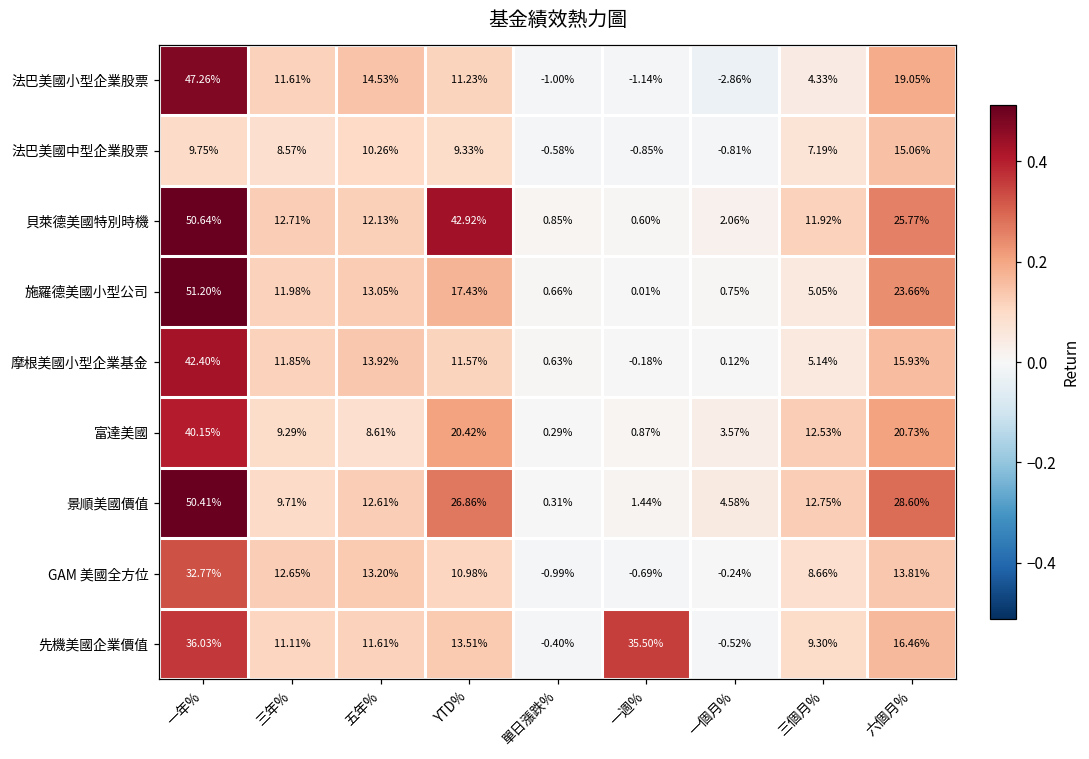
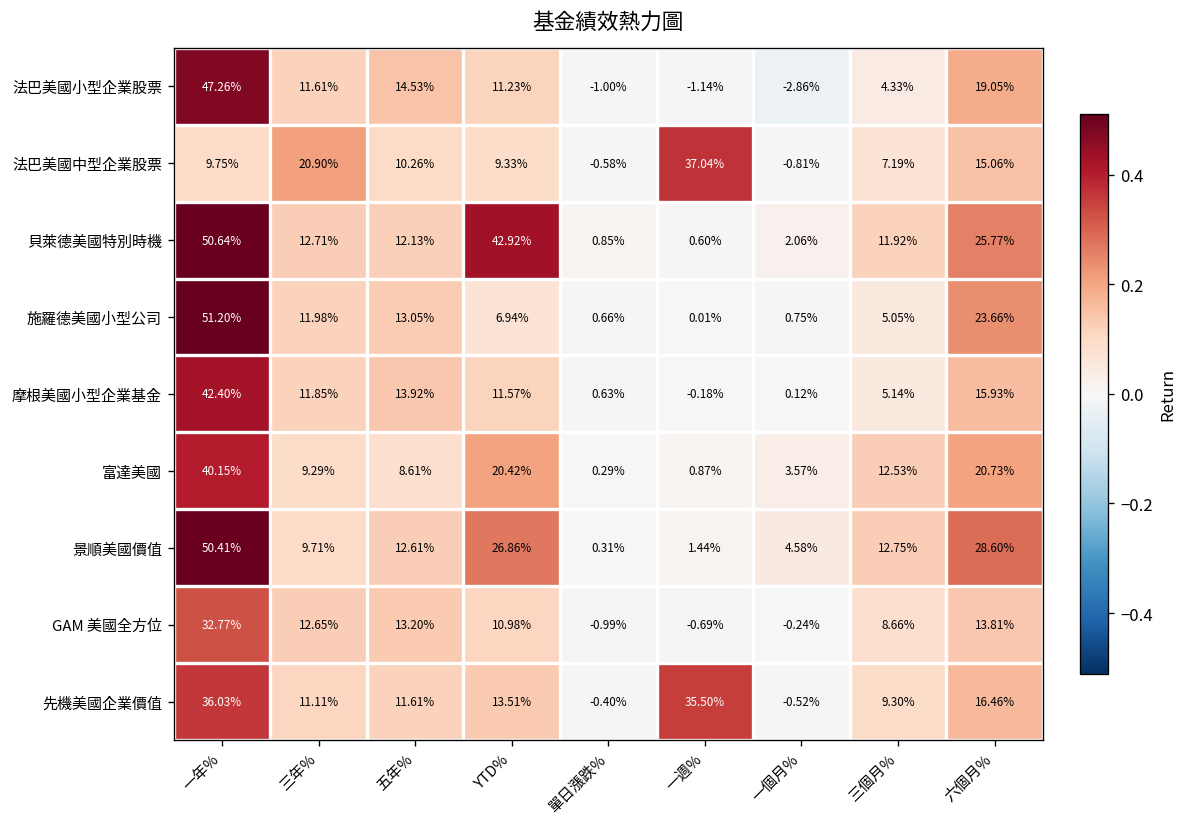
法巴美國中型企業股票, 三年%: 8.57% -> 20.90%
法巴美國中型企業股票, 一週%: -0.85% -> 37.04%
施羅德美國小型公司, YTD%: 17.43% -> 6.94%
